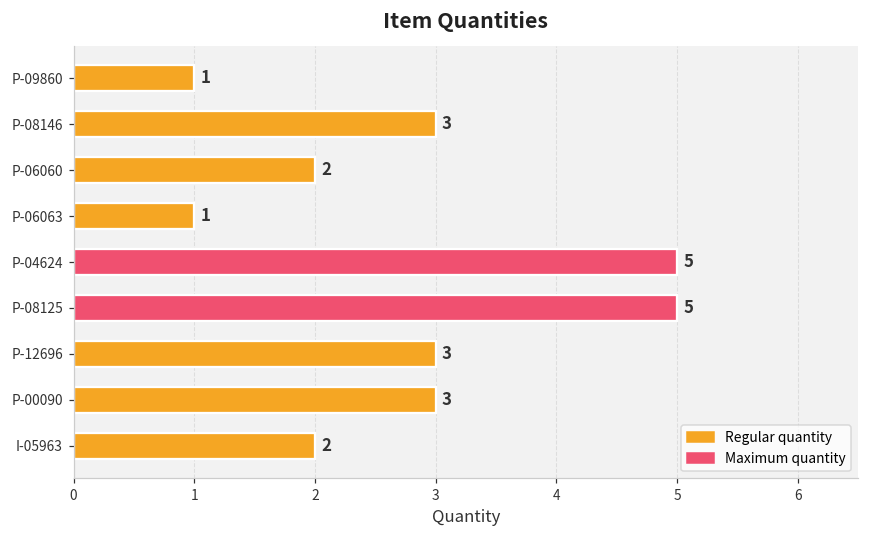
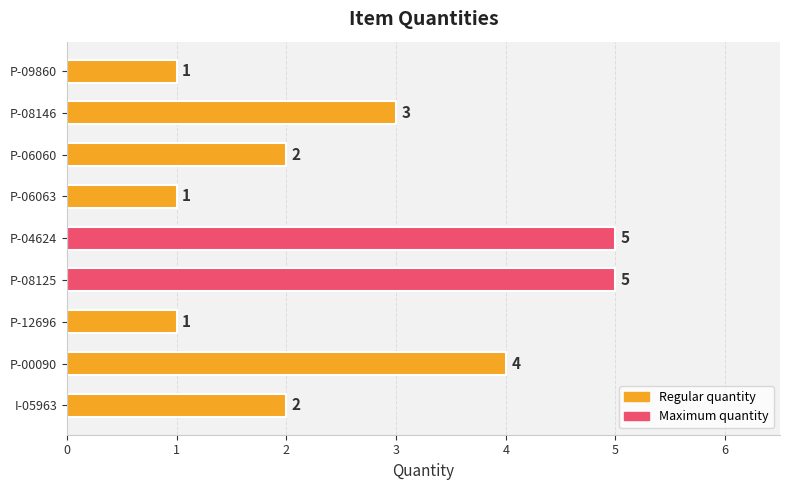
P-12696: 3 -> 1
P-00090: 3 -> 4
